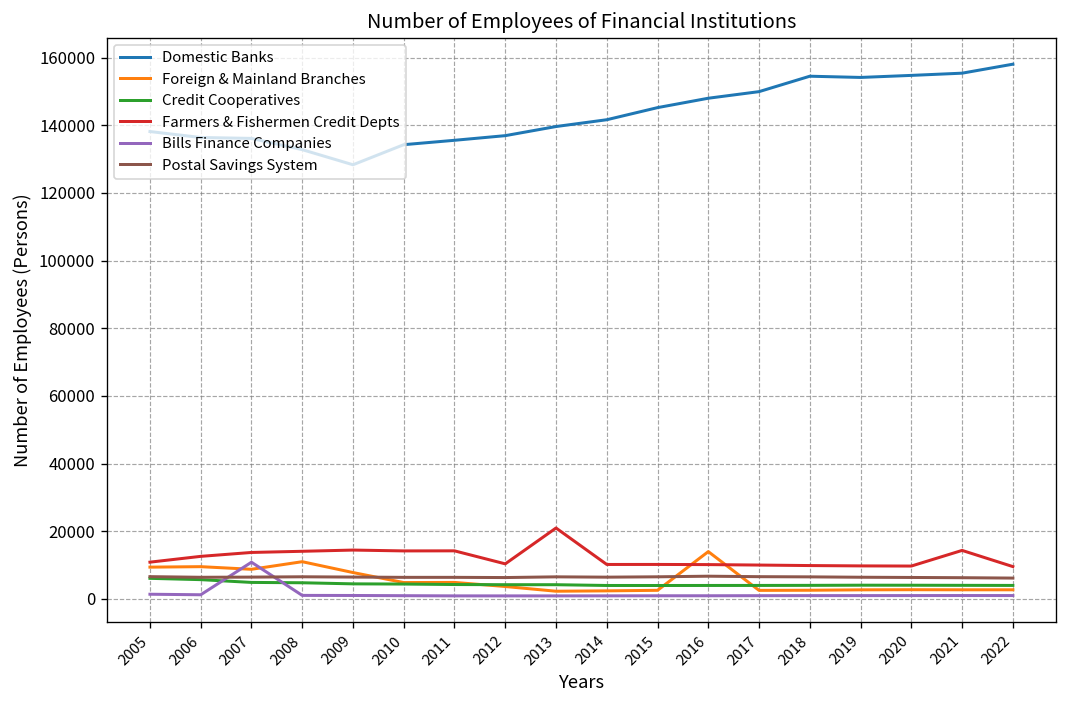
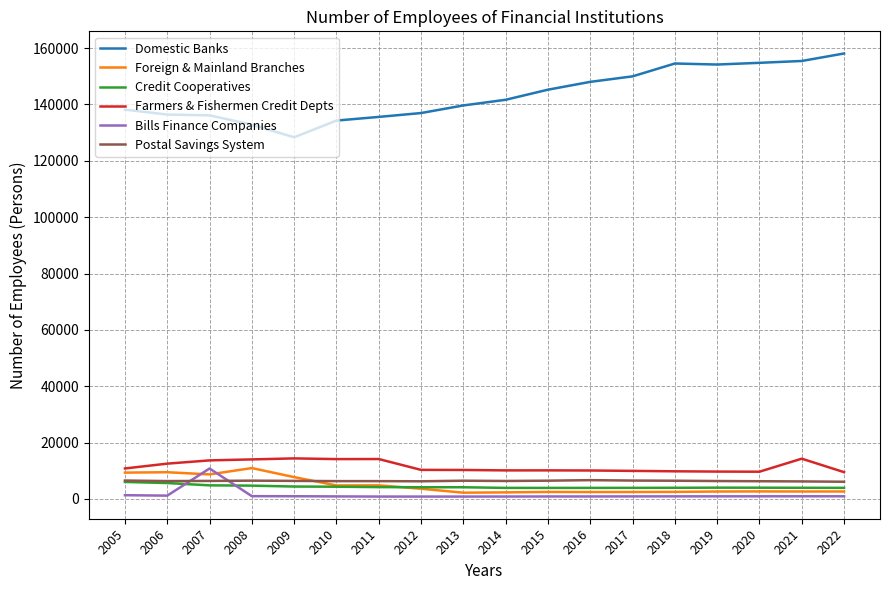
Farmers & Fishermen Credit Depts, 2013: 21000 -> 10000
Foreign & Mainland Branches, 2016: 14000 -> 2000
